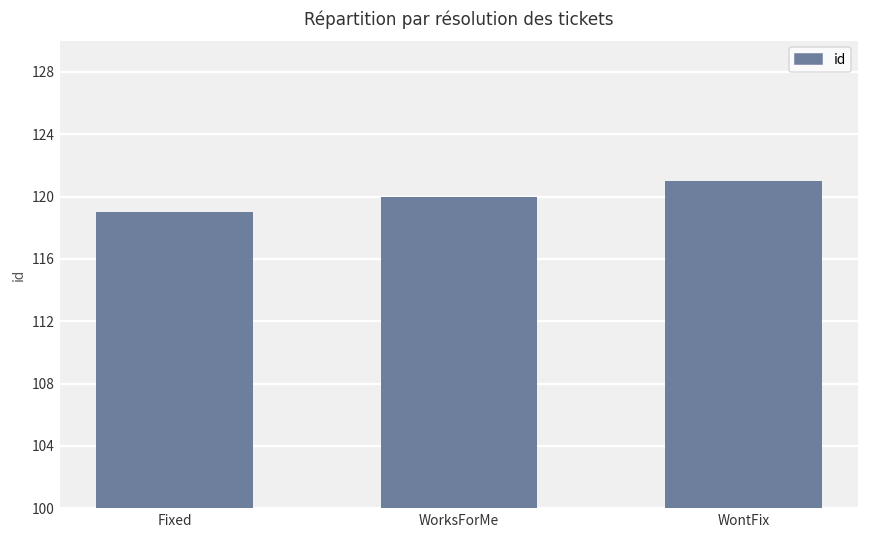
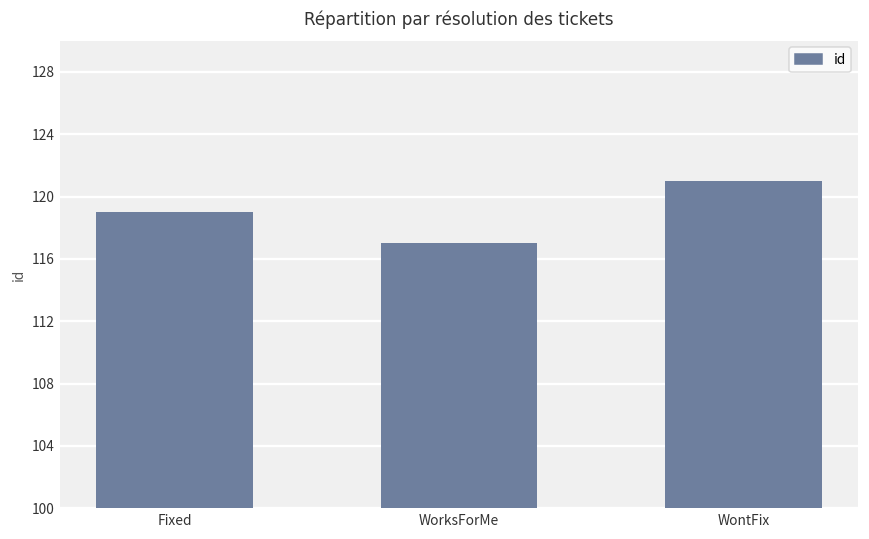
WorksForMe: 120 -> 117
